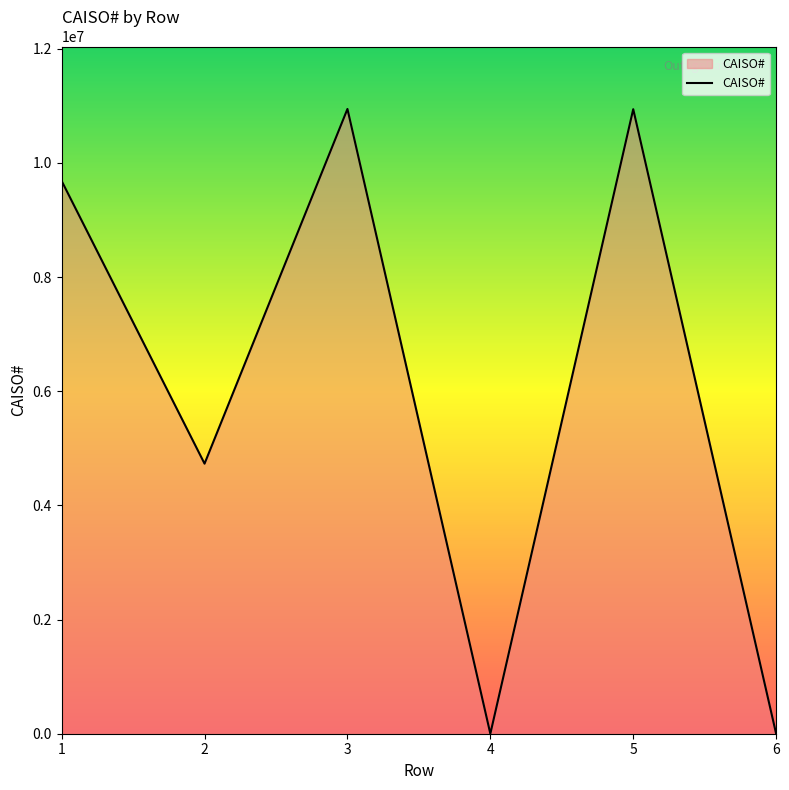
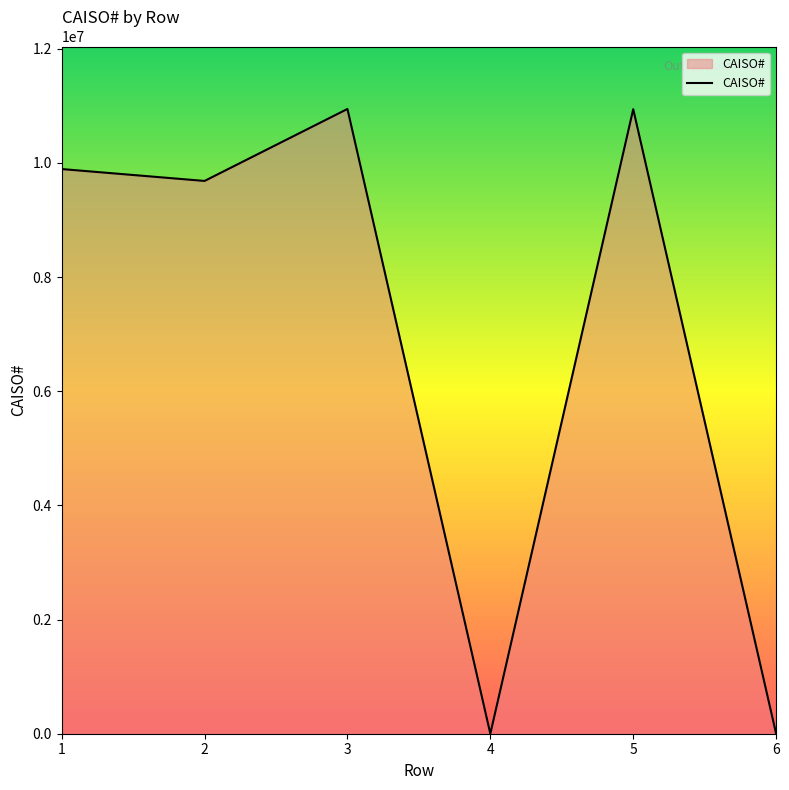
1: 9700000 -> 9900000
2: 4700000 -> 9700000
